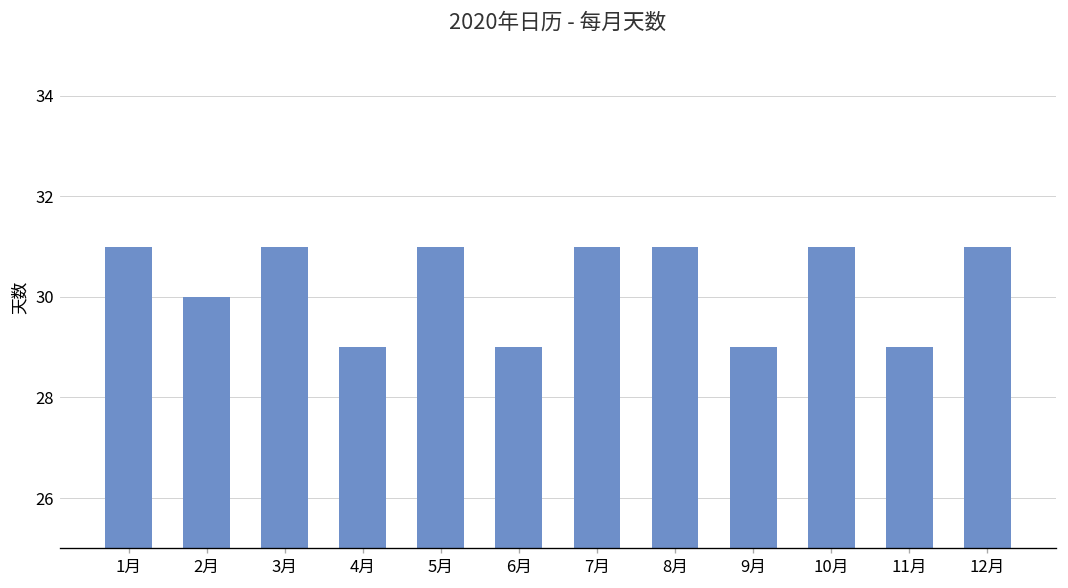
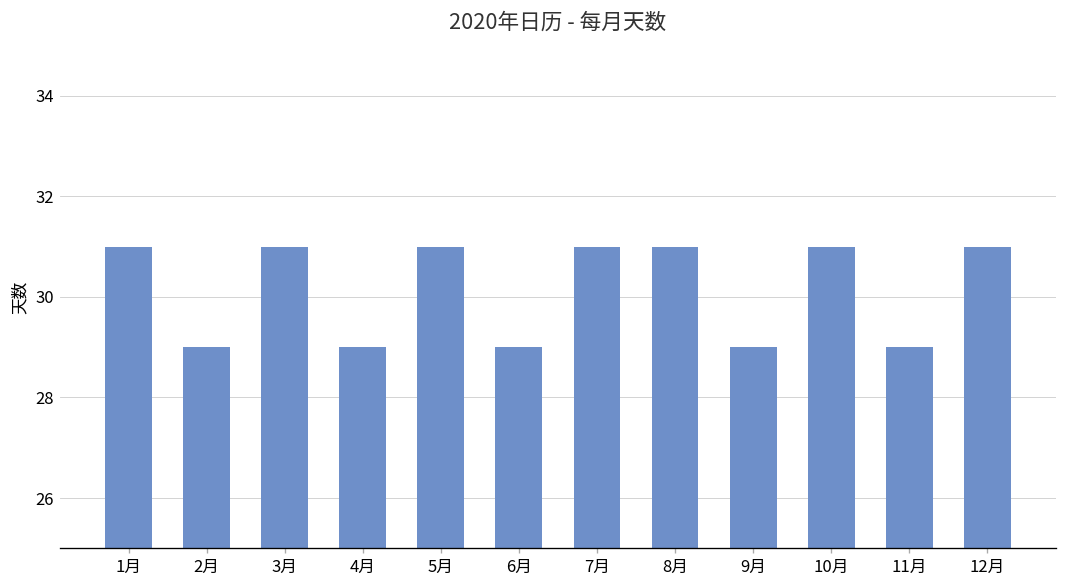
2月: 30 -> 29
